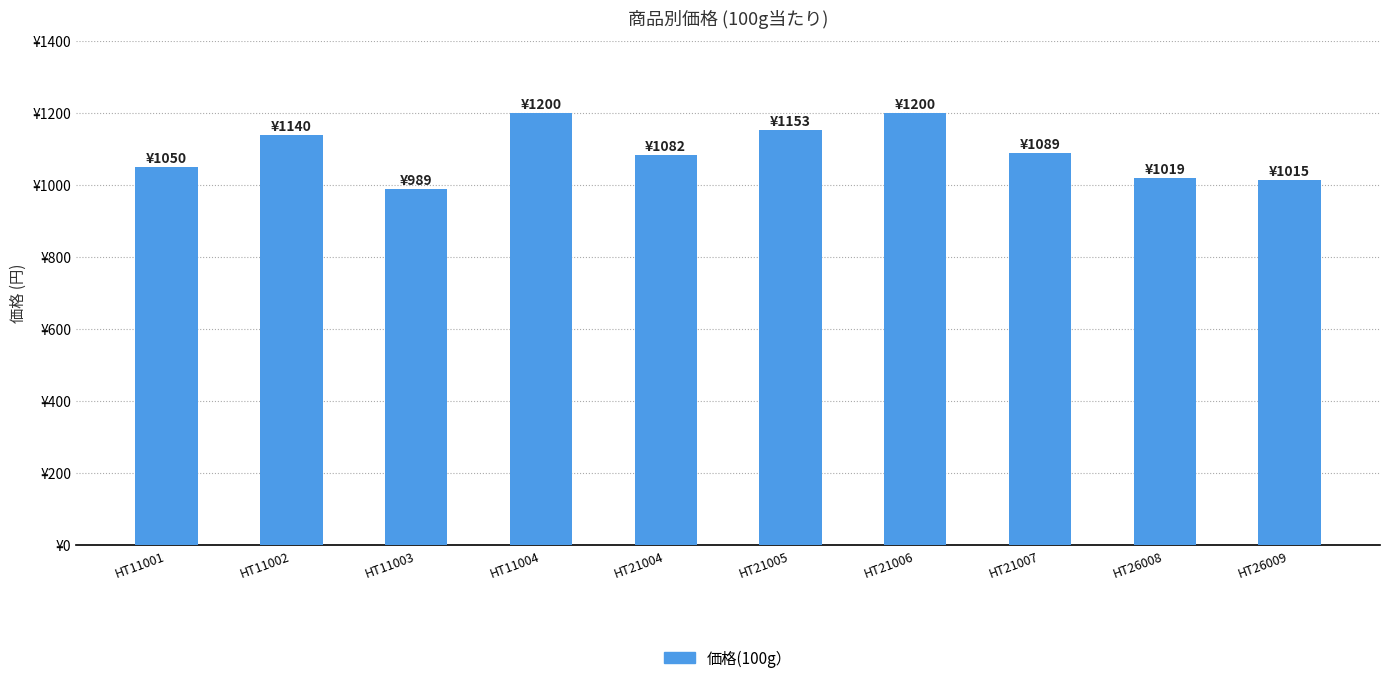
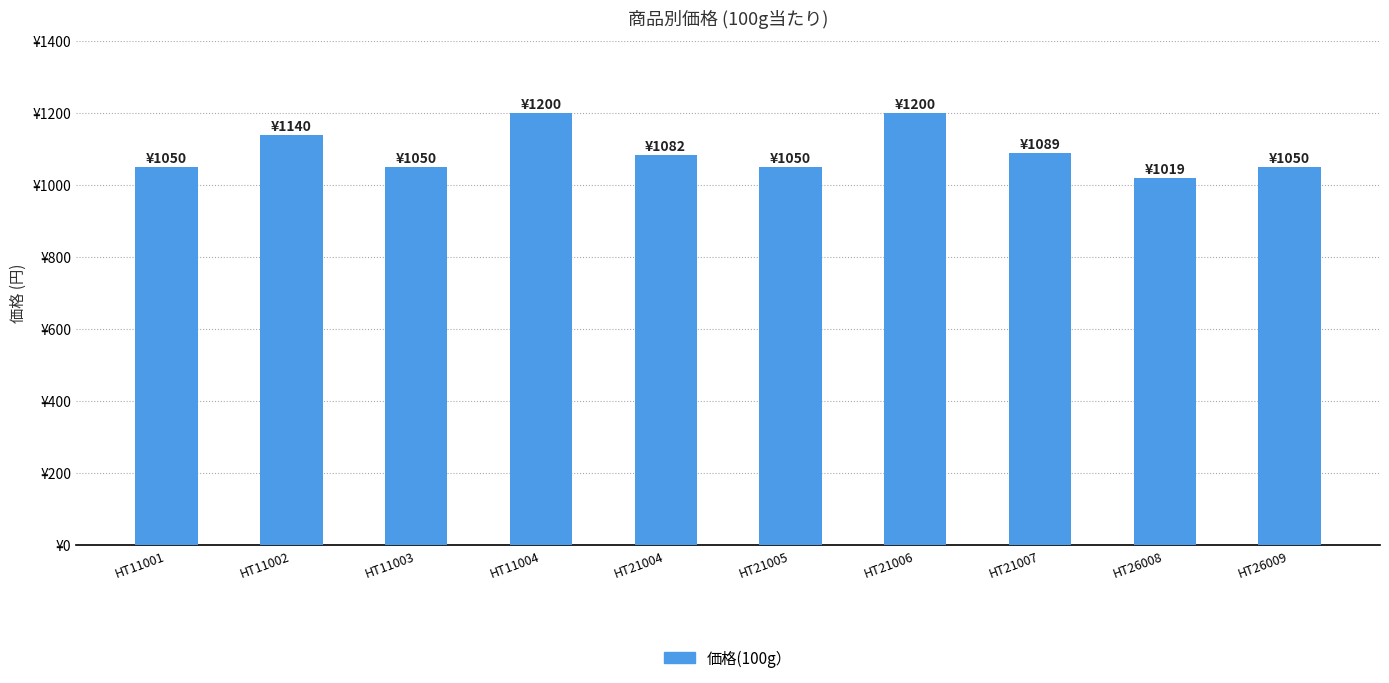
HT11003: ¥989 -> ¥1050
HT21005: ¥1153 -> ¥1050
HT26009: ¥1015 -> ¥1050
